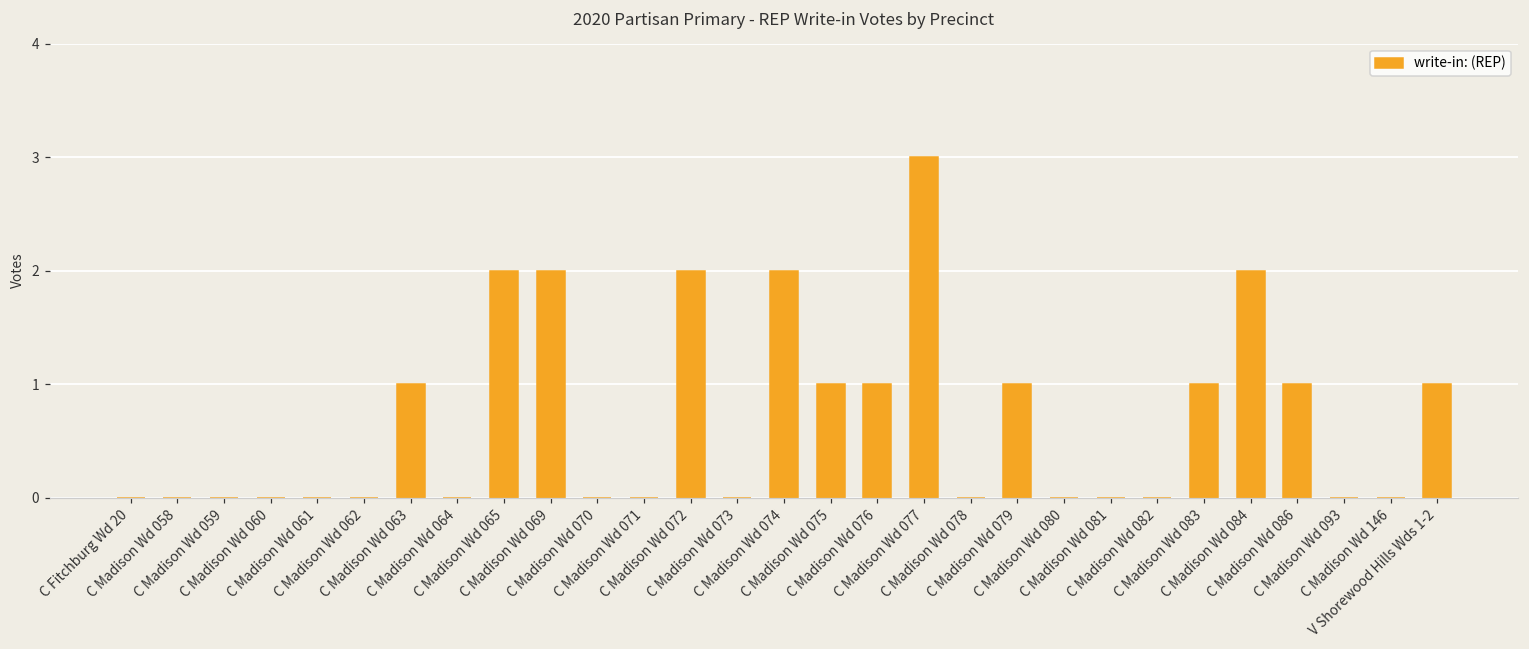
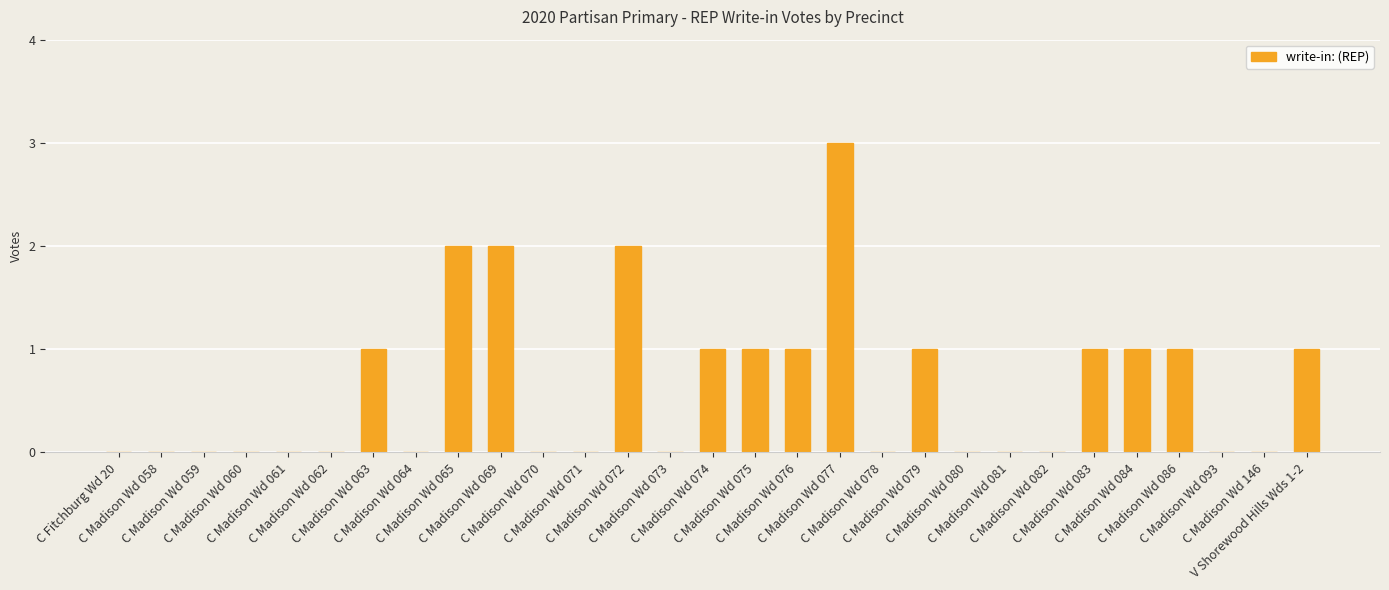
C Madison Wd 074: 2 -> 1
C Madison Wd 084: 2 -> 1
